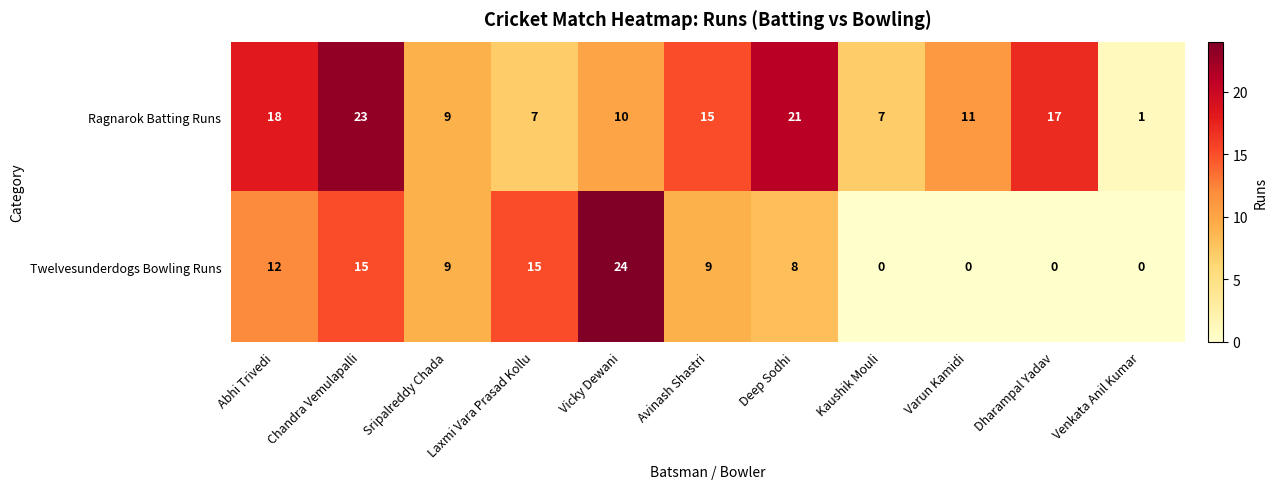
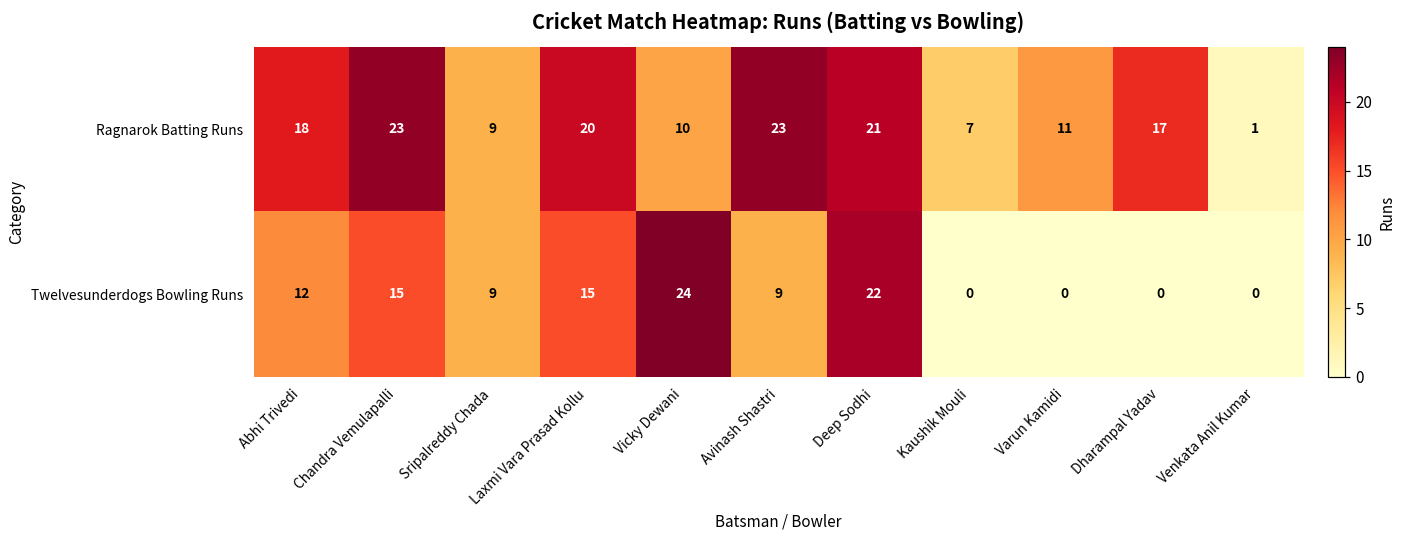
Ragnarok Batting Runs, Laxmi Vara Prasad Kollu: 7 -> 20
Ragnarok Batting Runs, Avinash Shastri: 15 -> 23
Twelvesunderdogs Bowling Runs, Deep Sodhi: 8 -> 22
